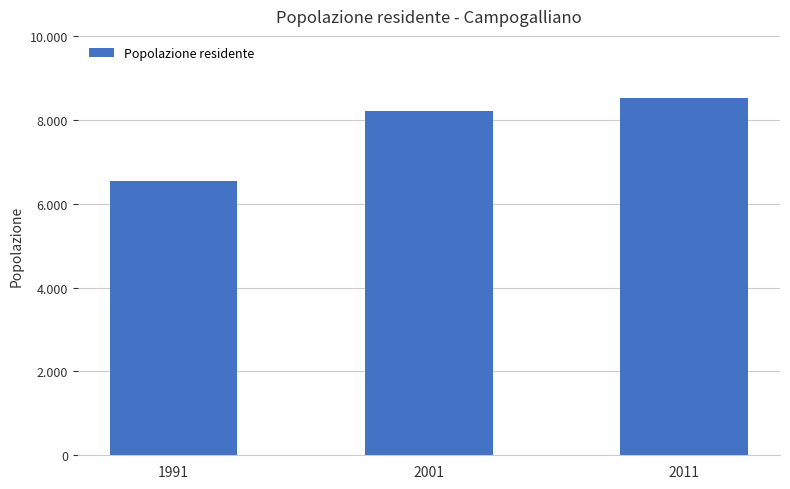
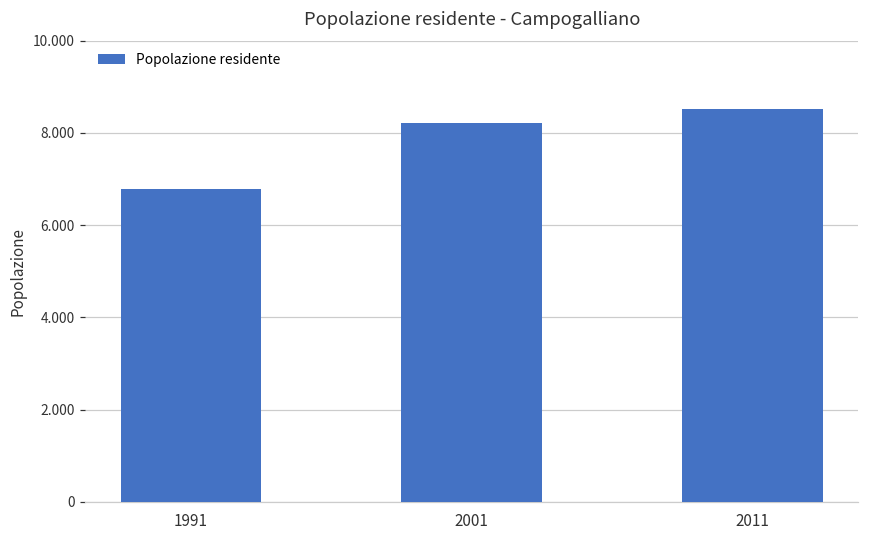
1991: 6.5 -> 6.8
